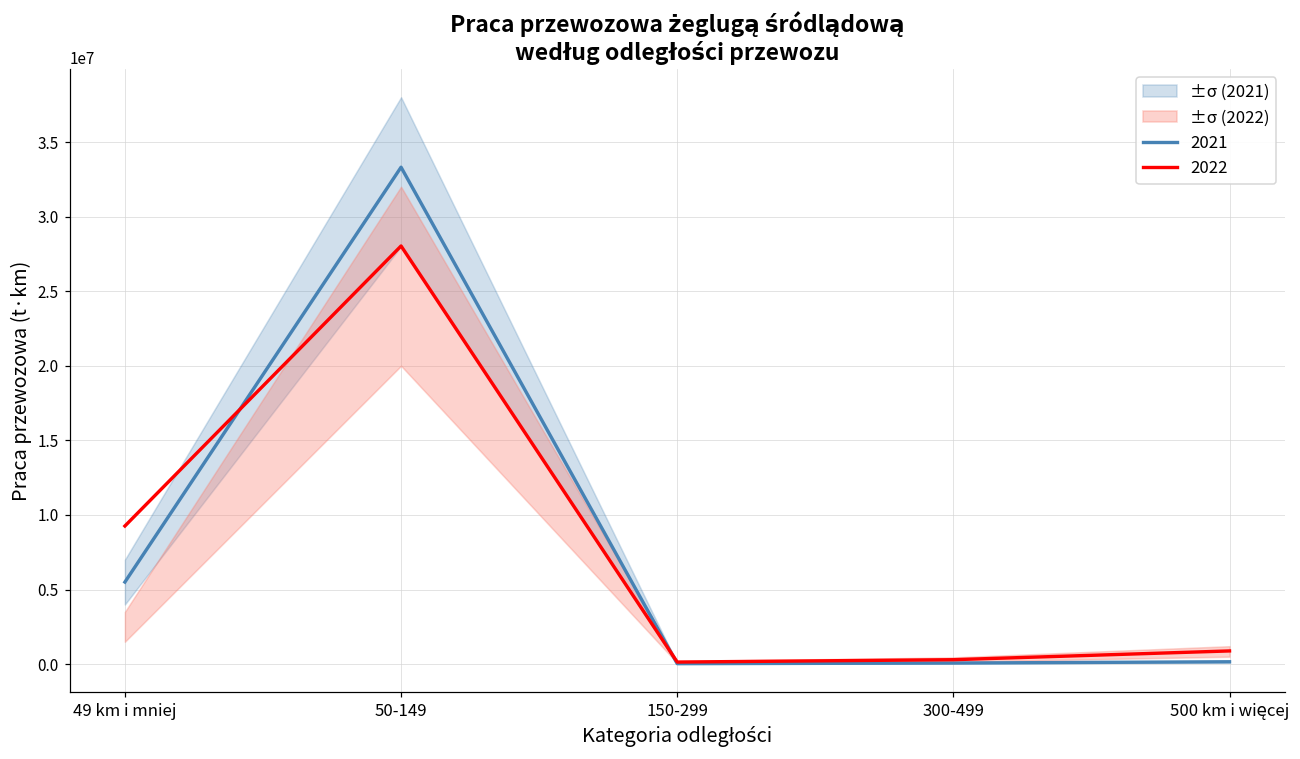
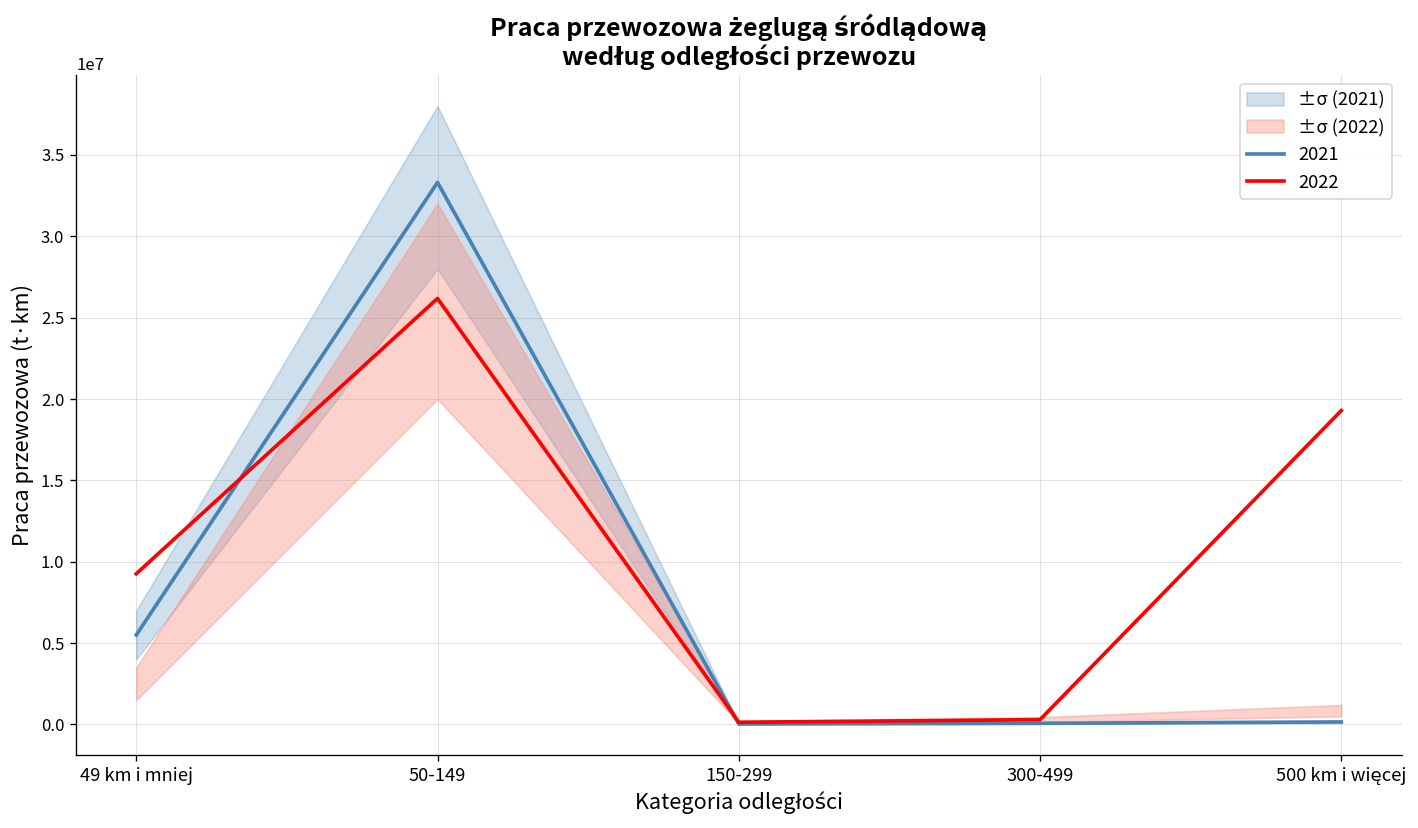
2022, 50-149: 28000000 -> 26200000
2022, 500 km i więcej: 900000 -> 19300000
